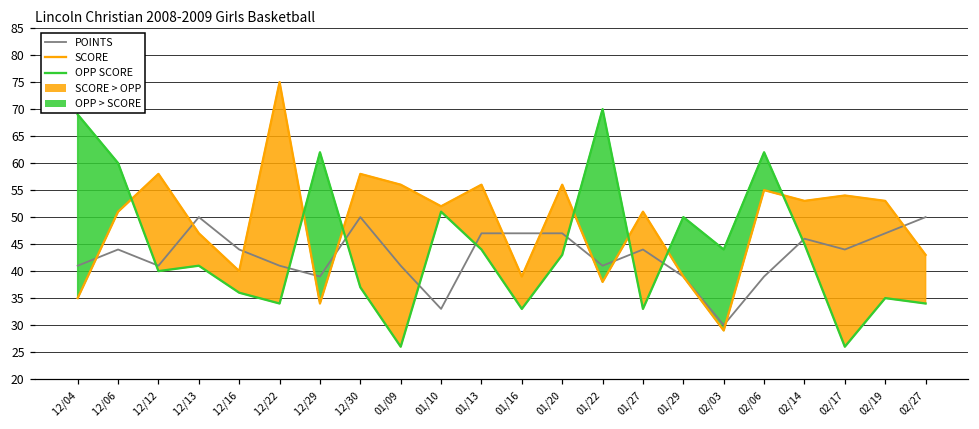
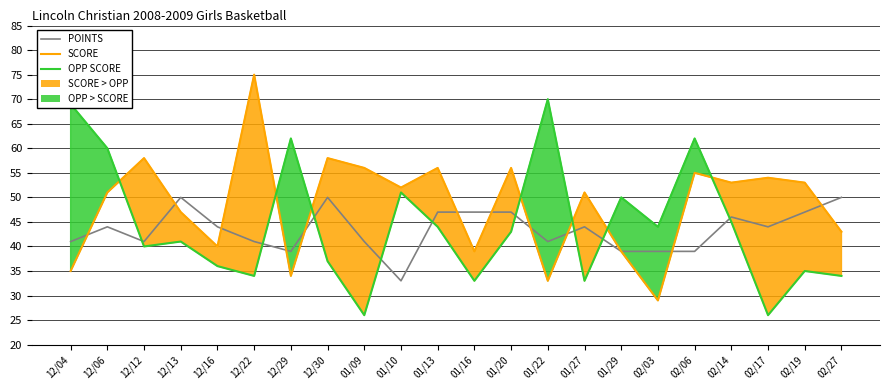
SCORE, 01/22: 38 -> 33
POINTS, 02/03: 30 -> 39
